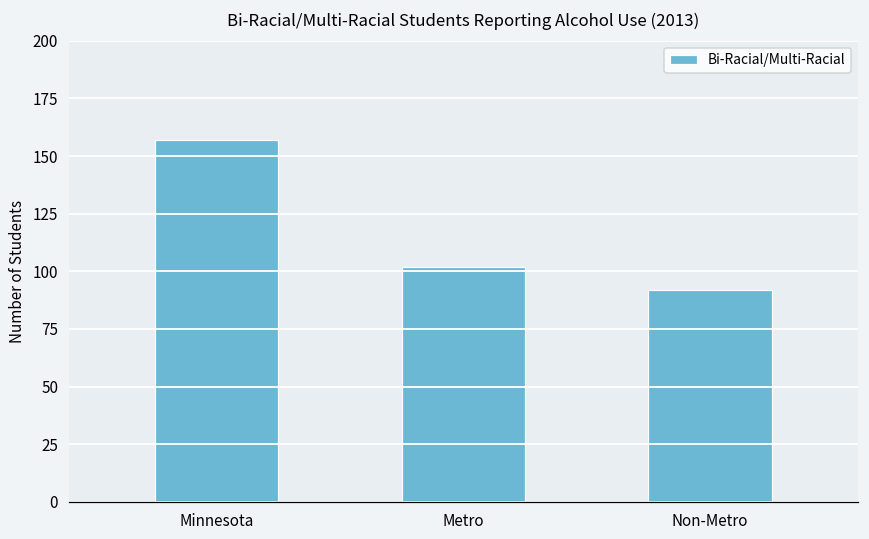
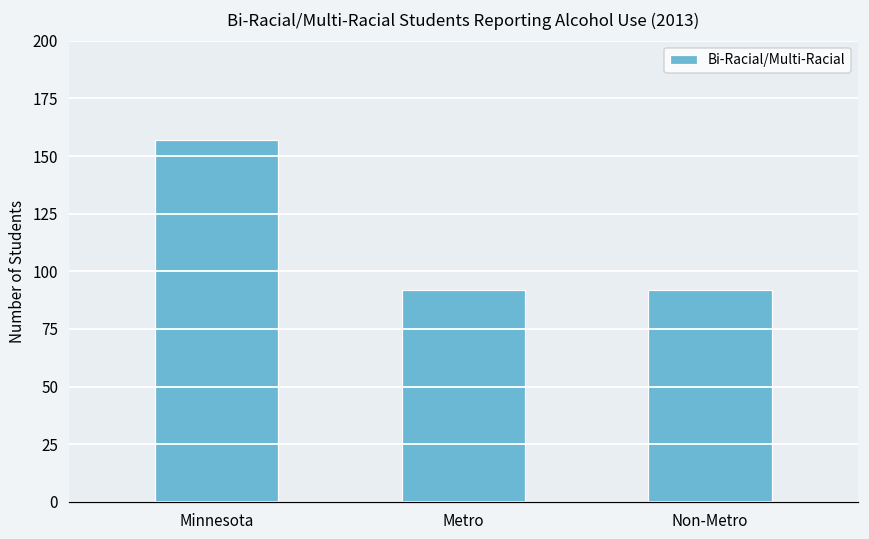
Metro: 102 -> 92
